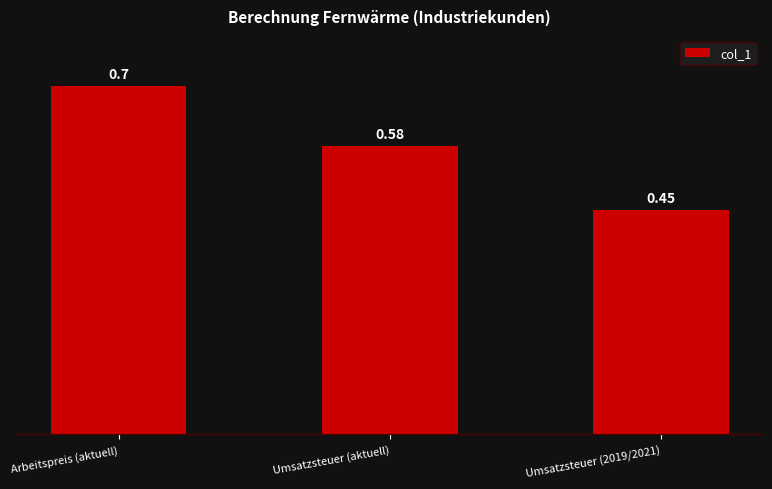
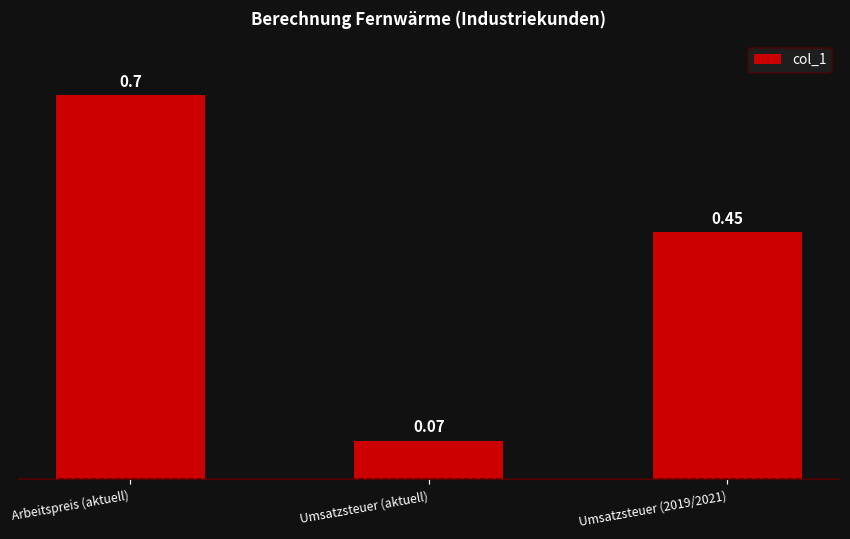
Umsatzsteuer (aktuell): 0.58 -> 0.07
